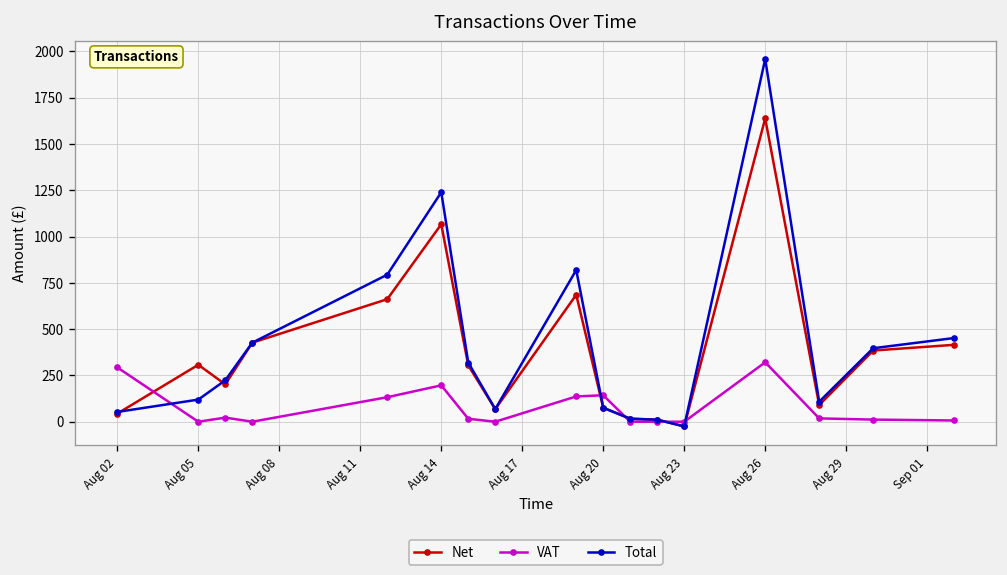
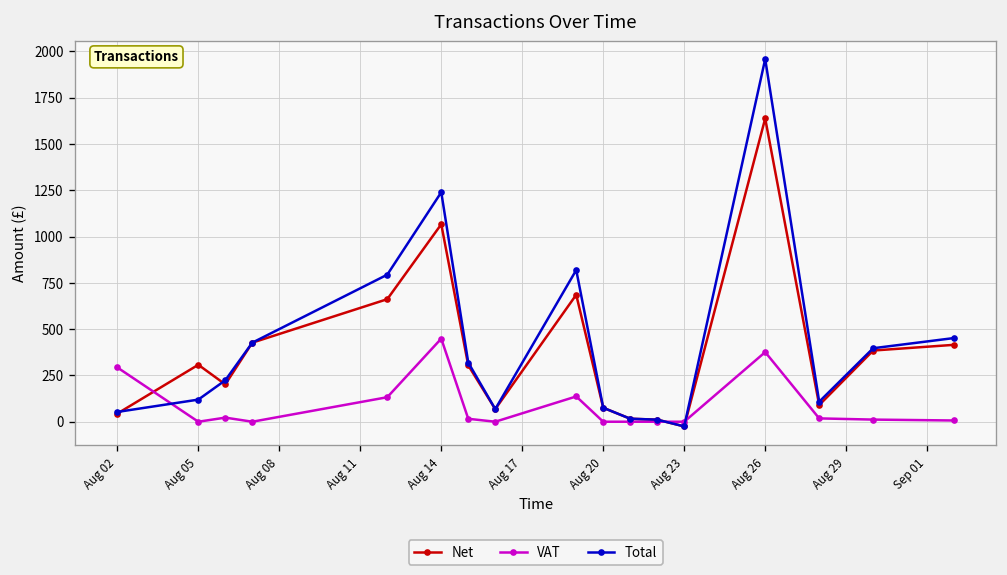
VAT, Aug 14: 200 -> 450
VAT, Aug 20: 140 -> 0
VAT, Aug 26: 320 -> 380
